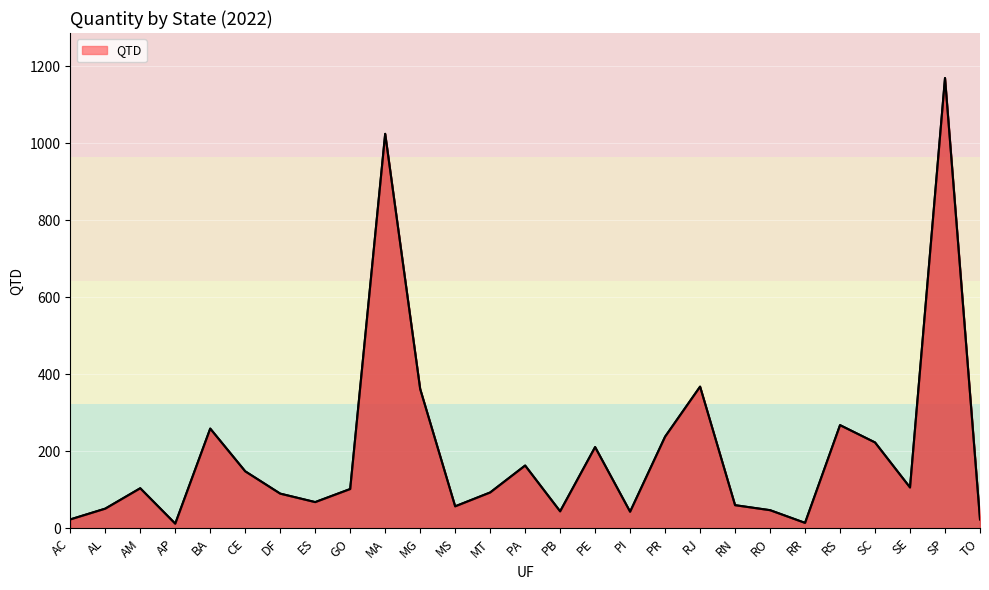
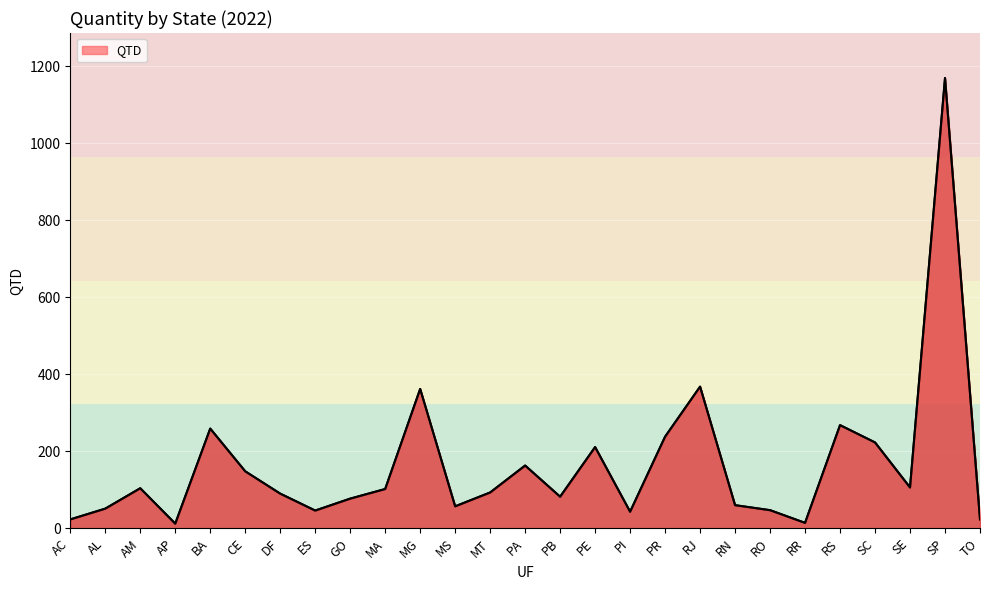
ES: 70 -> 50
GO: 100 -> 80
MA: 1030 -> 100
PB: 40 -> 80
